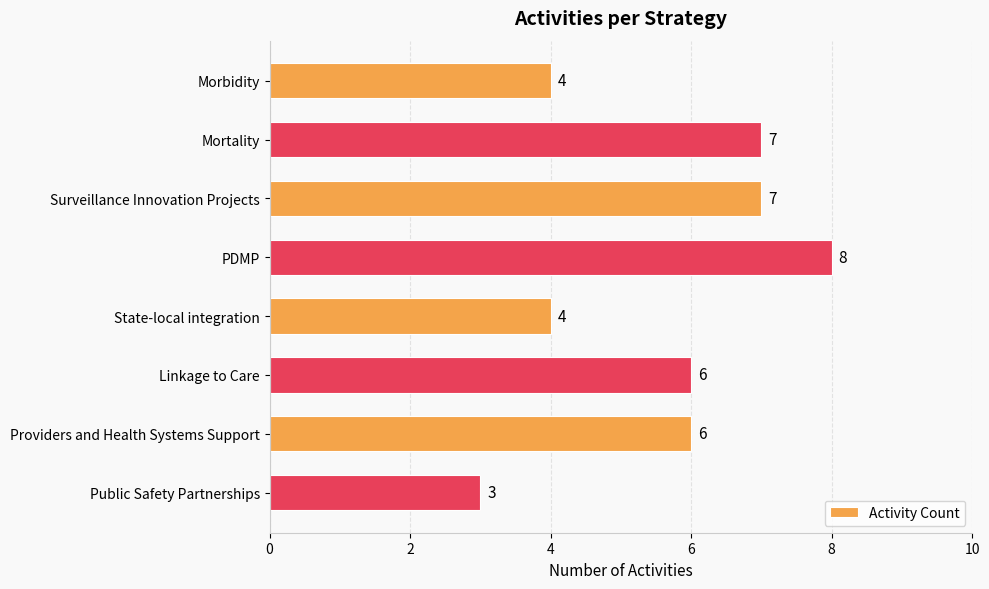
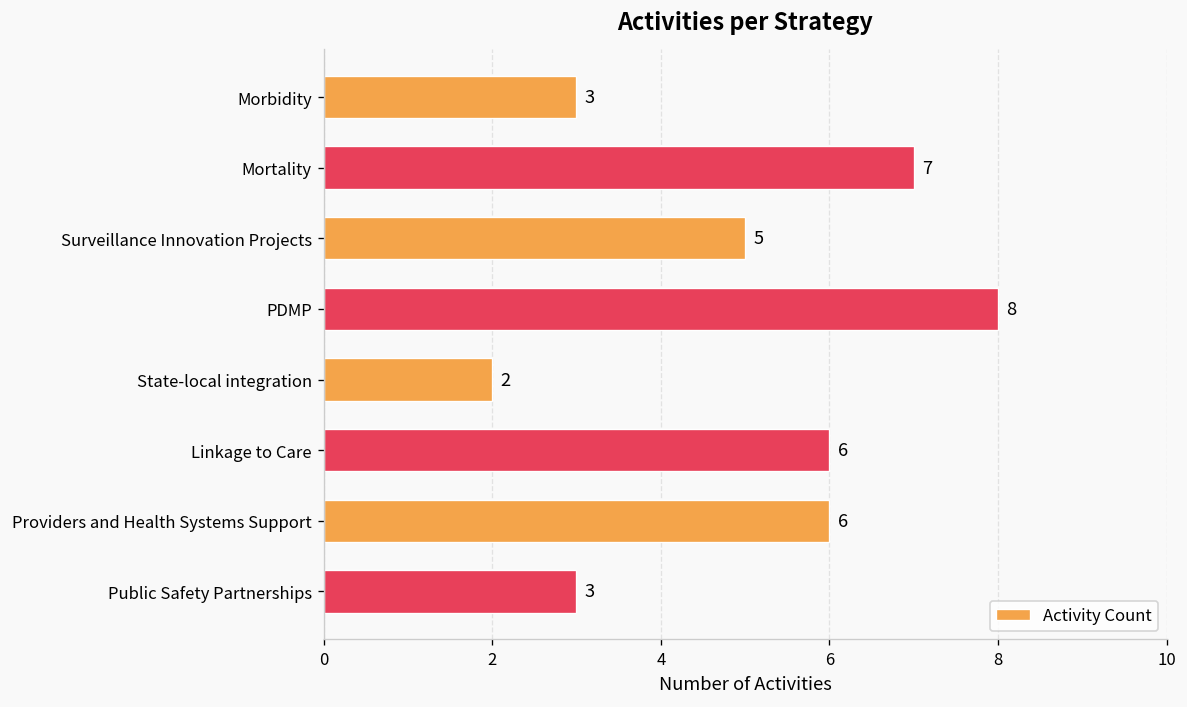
Morbidity: 4 -> 3
Surveillance Innovation Projects: 7 -> 5
State-local integration: 4 -> 2
